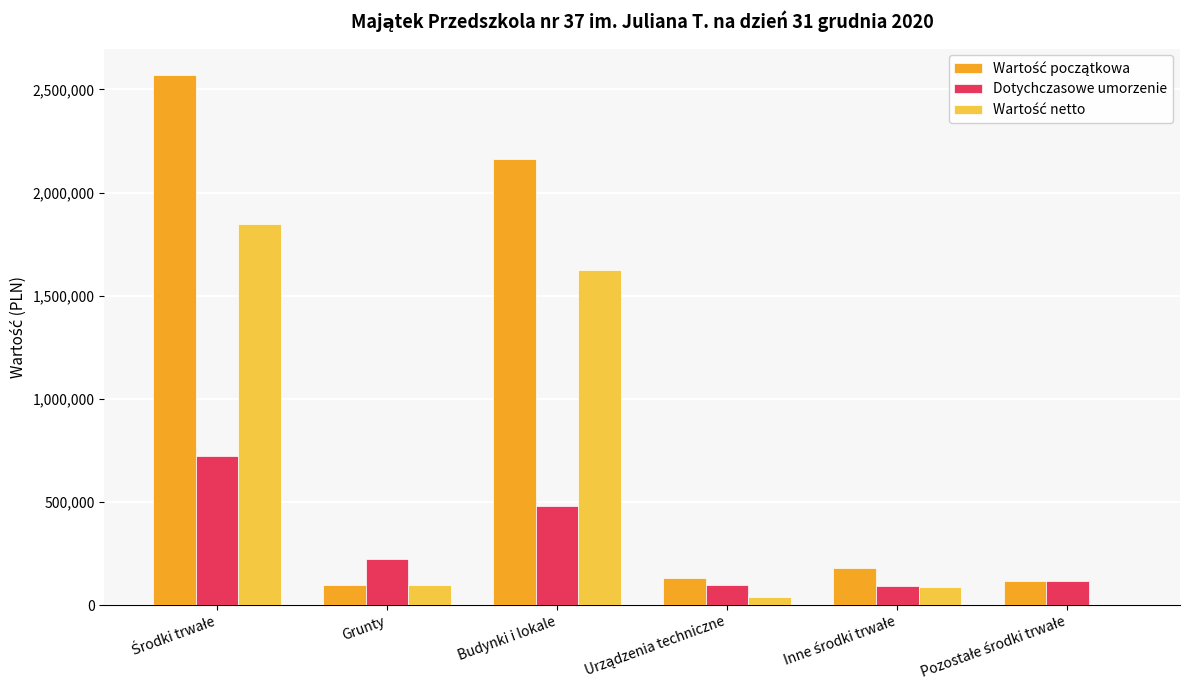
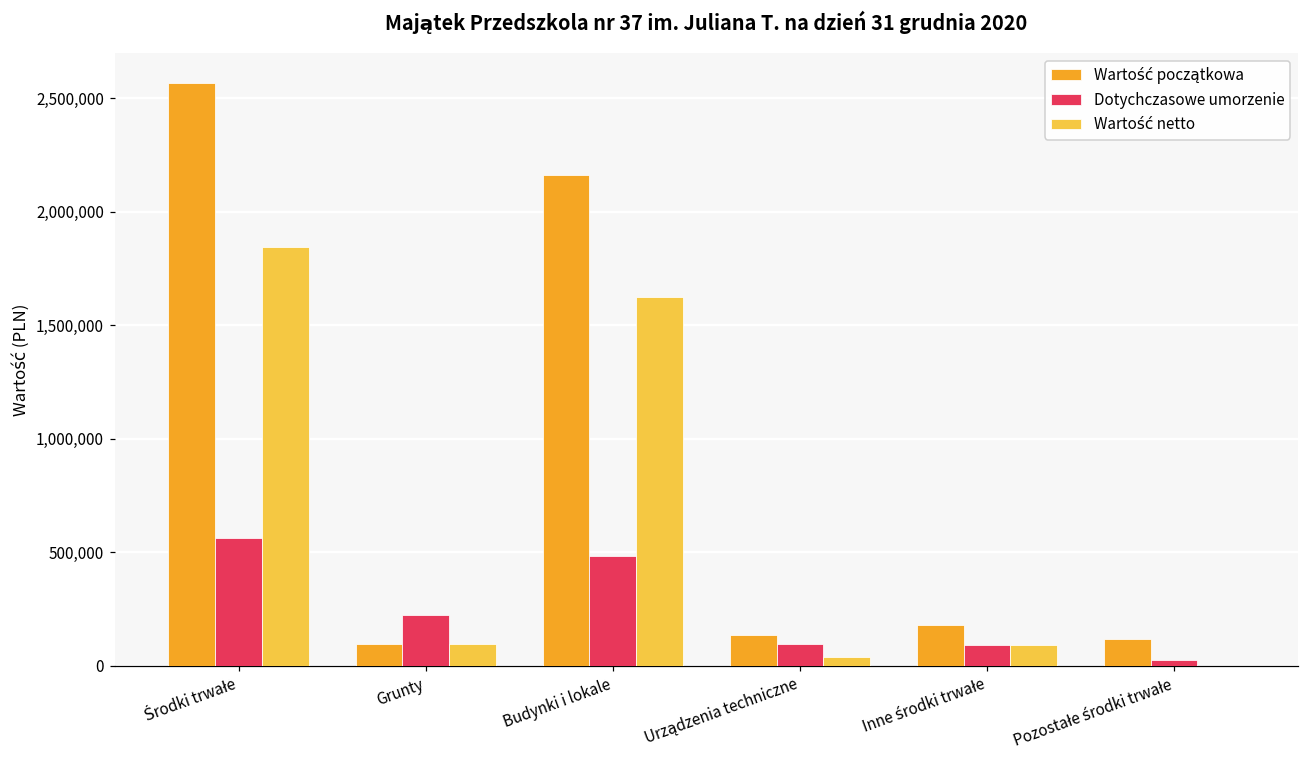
Dotychczasowe umorzenie, Środki trwałe: 720,000 -> 560,000
Dotychczasowe umorzenie, Pozostałe środki trwałe: 120,000 -> 30,000
